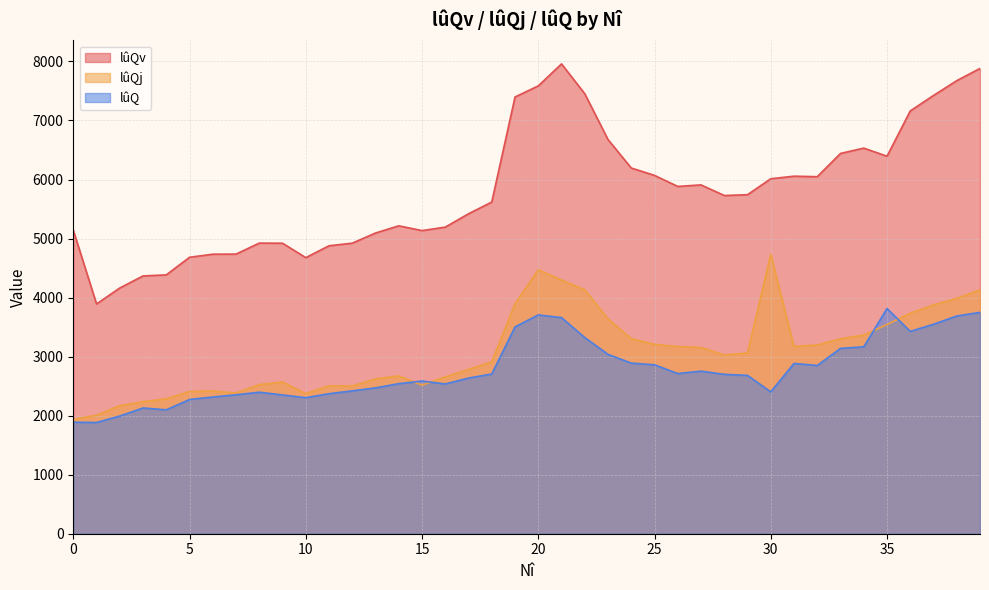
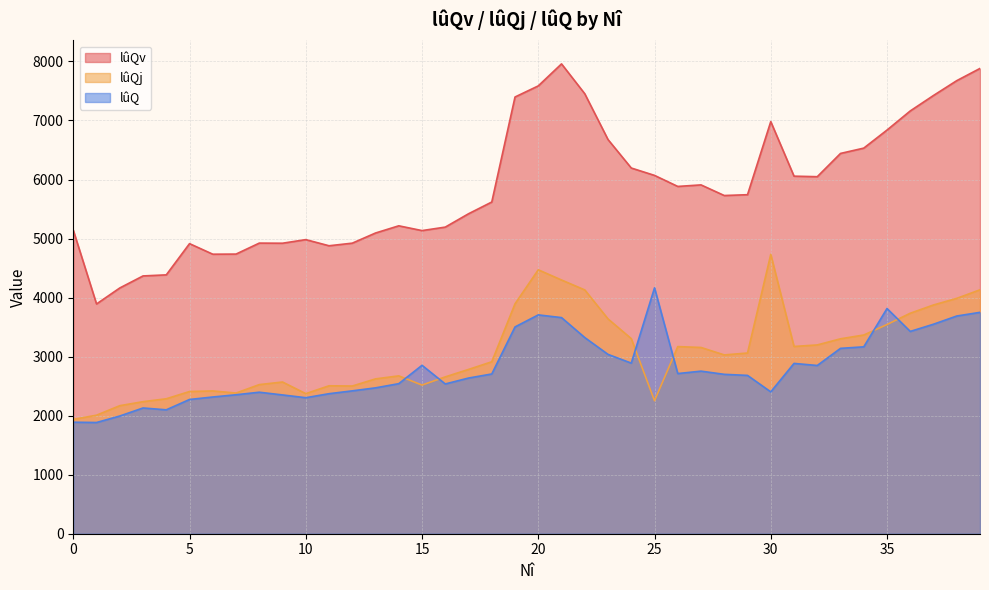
lûQv, 5: 4700 -> 4900
lûQv, 10: 4700 -> 5000
lûQ, 15: 2600 -> 2900
lûQj, 25: 3200 -> 2300
lûQ, 25: 2900 -> 4200
lûQv, 30: 6000 -> 7000
lûQv, 35: 6400 -> 6800
